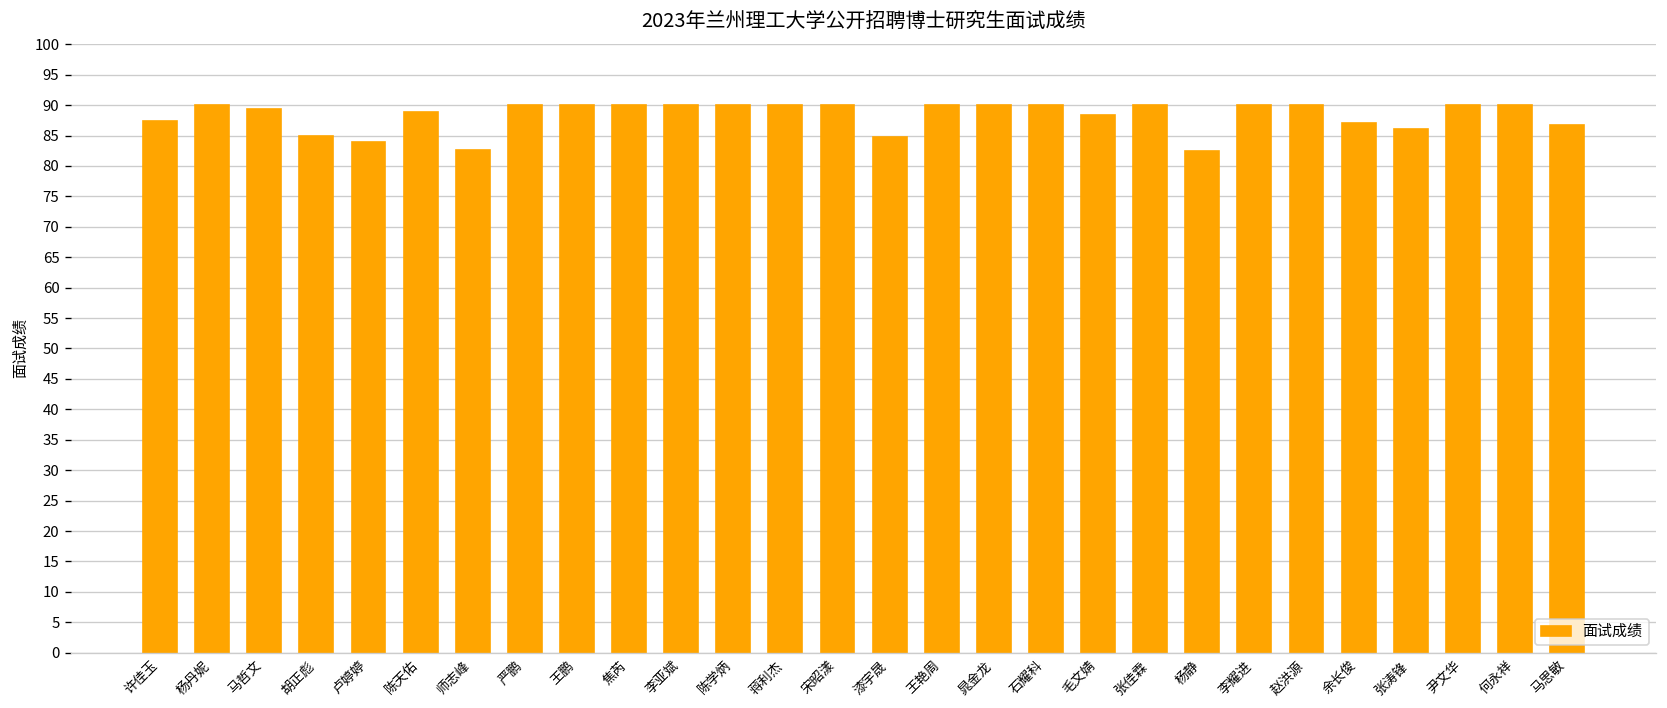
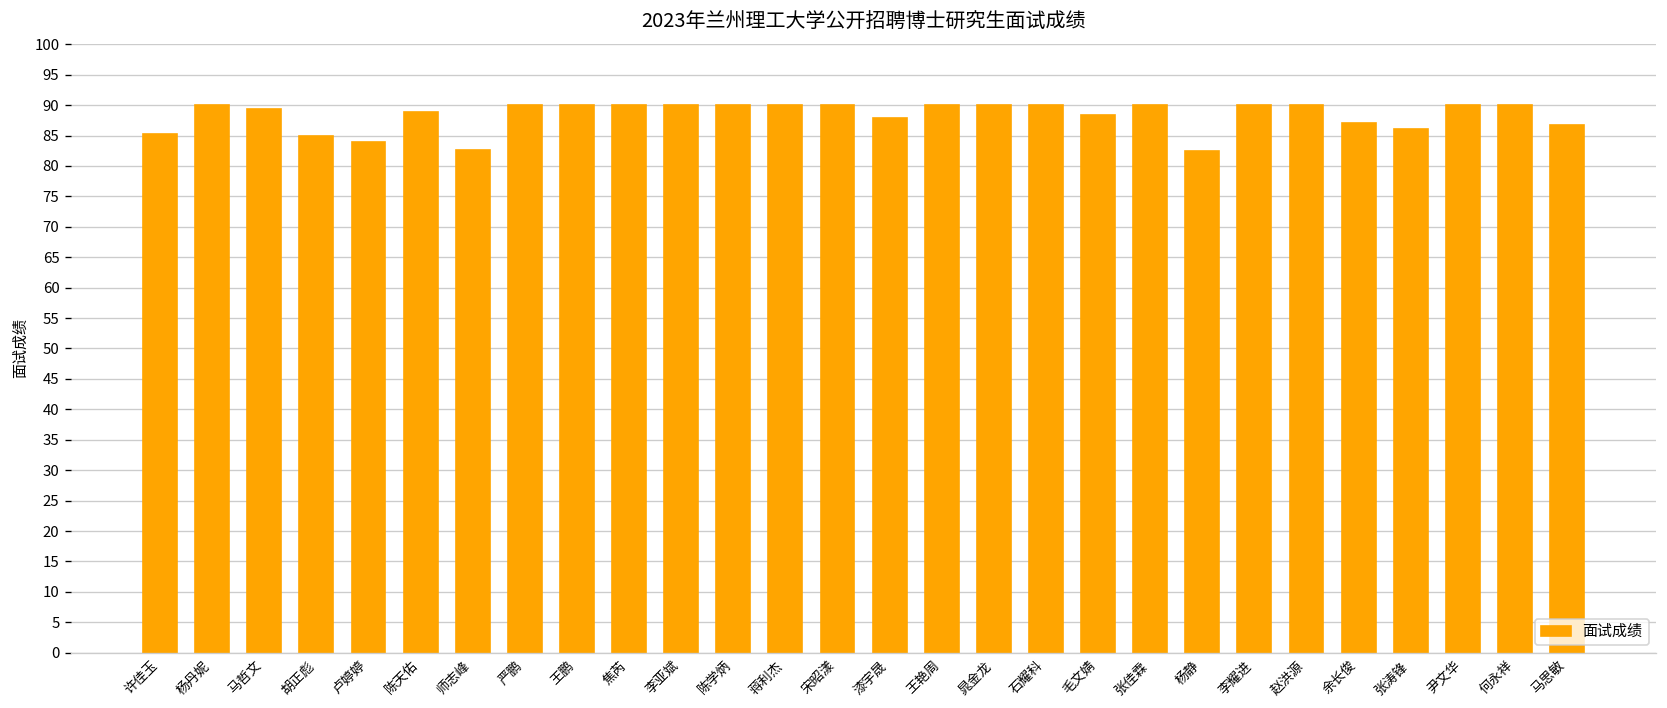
许佳玉: 87 -> 85
漆宇晟: 85 -> 88
